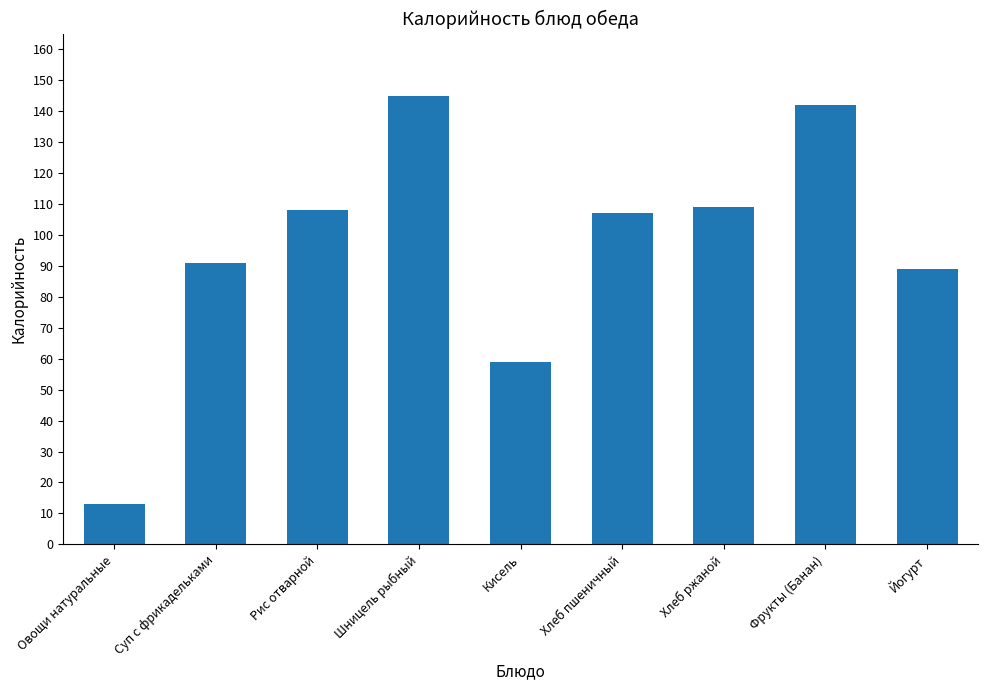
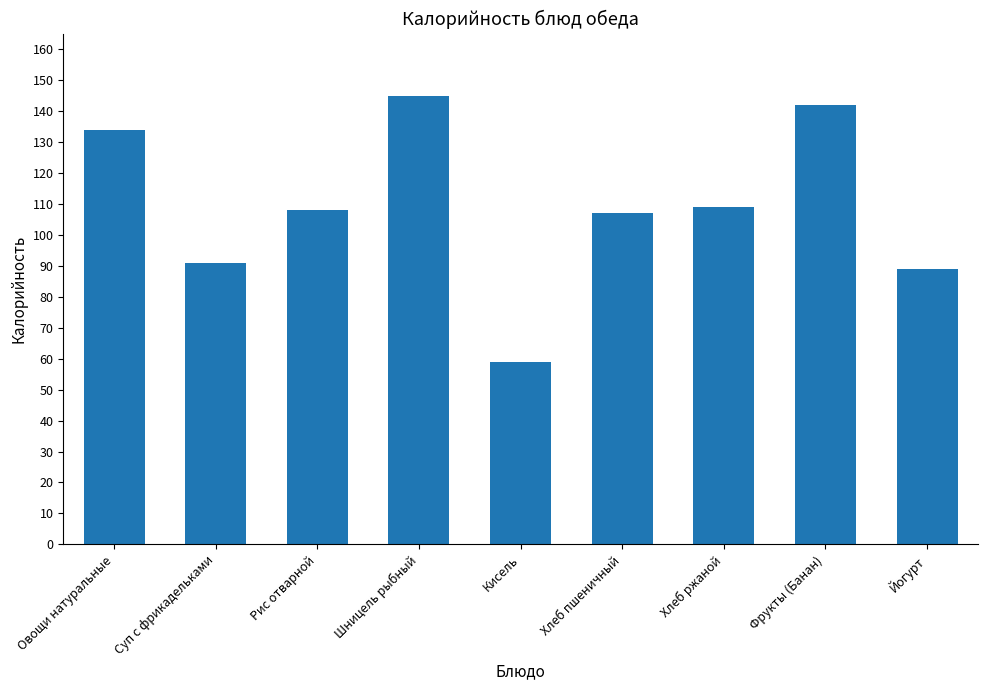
Овощи натуральные: 13 -> 134
